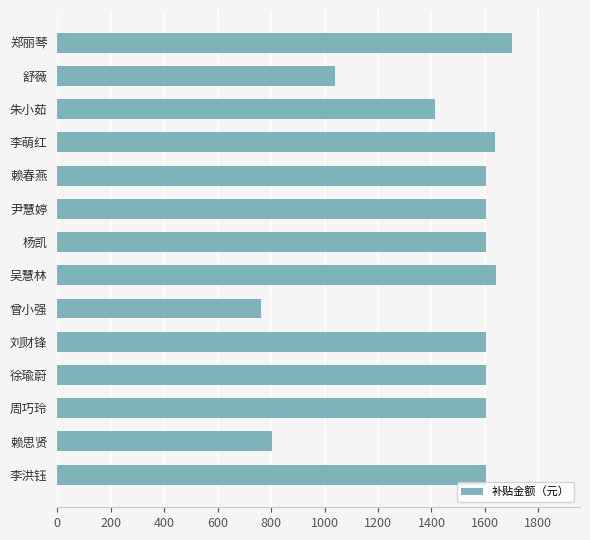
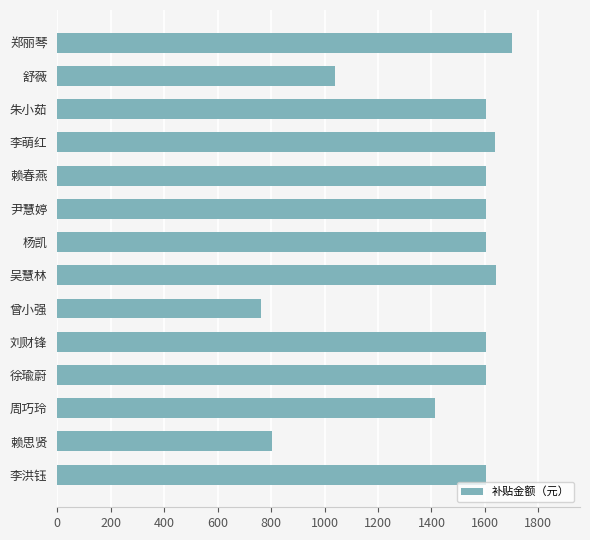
朱小茹: 1410 -> 1600
周巧玲: 1600 -> 1410
